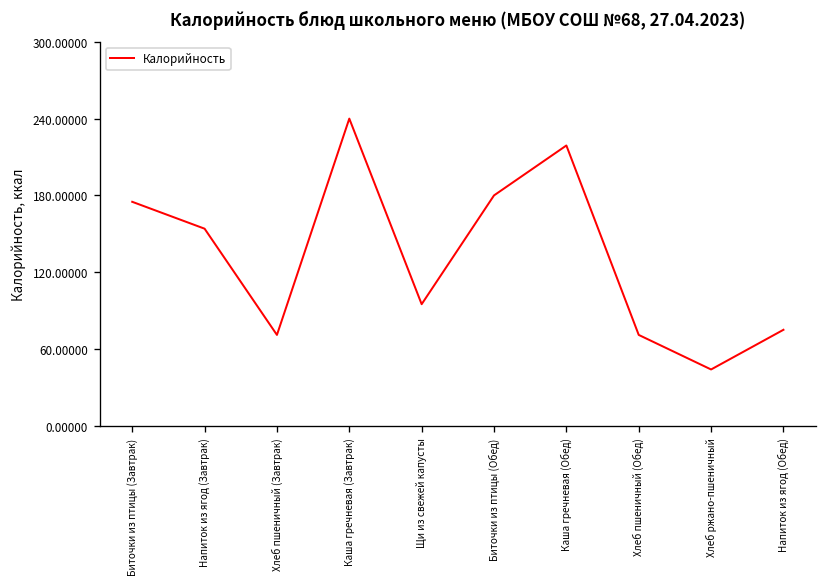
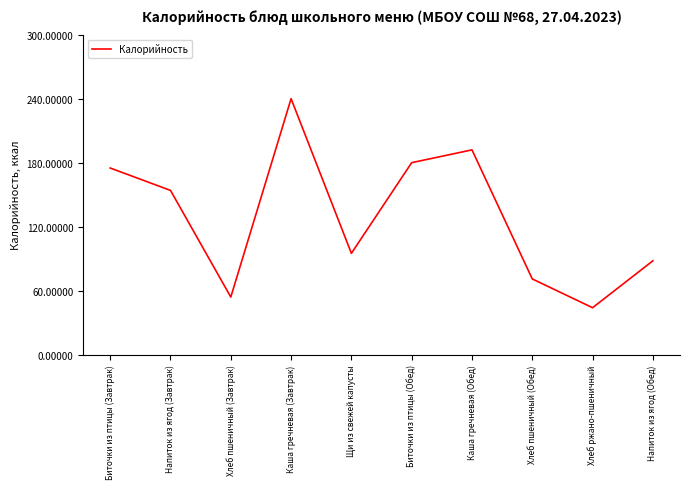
Хлеб пшеничный (Завтрак): 71 -> 54
Каша гречневая (Обед): 219 -> 192
Напиток из ягод (Обед): 75 -> 88
